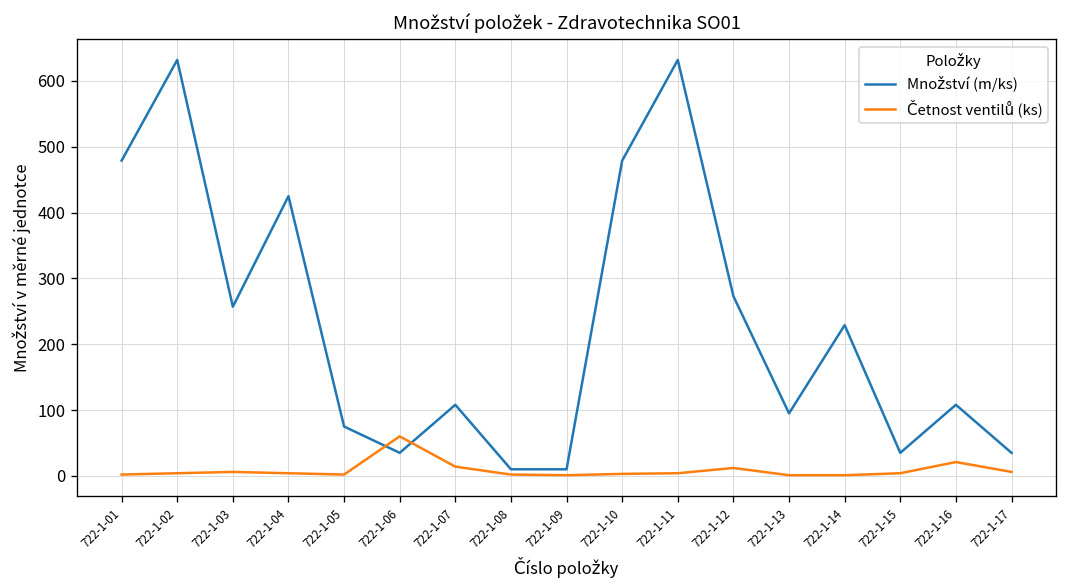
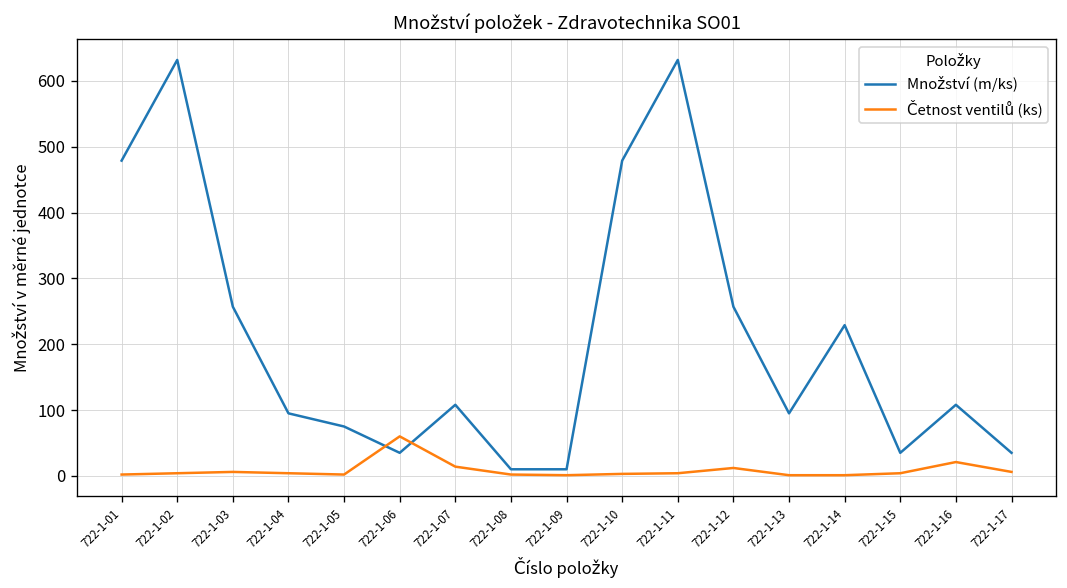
Množství (m/ks), 722-1-04: 430 -> 100
Množství (m/ks), 722-1-12: 270 -> 260
